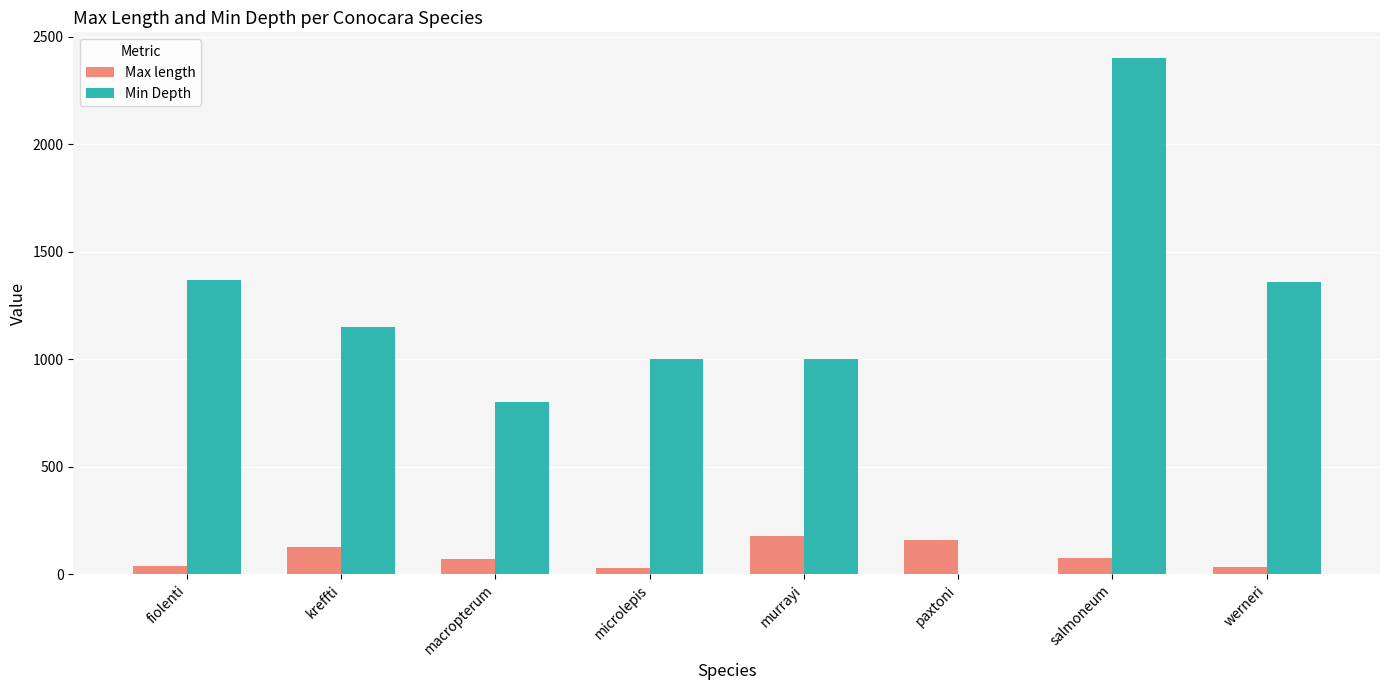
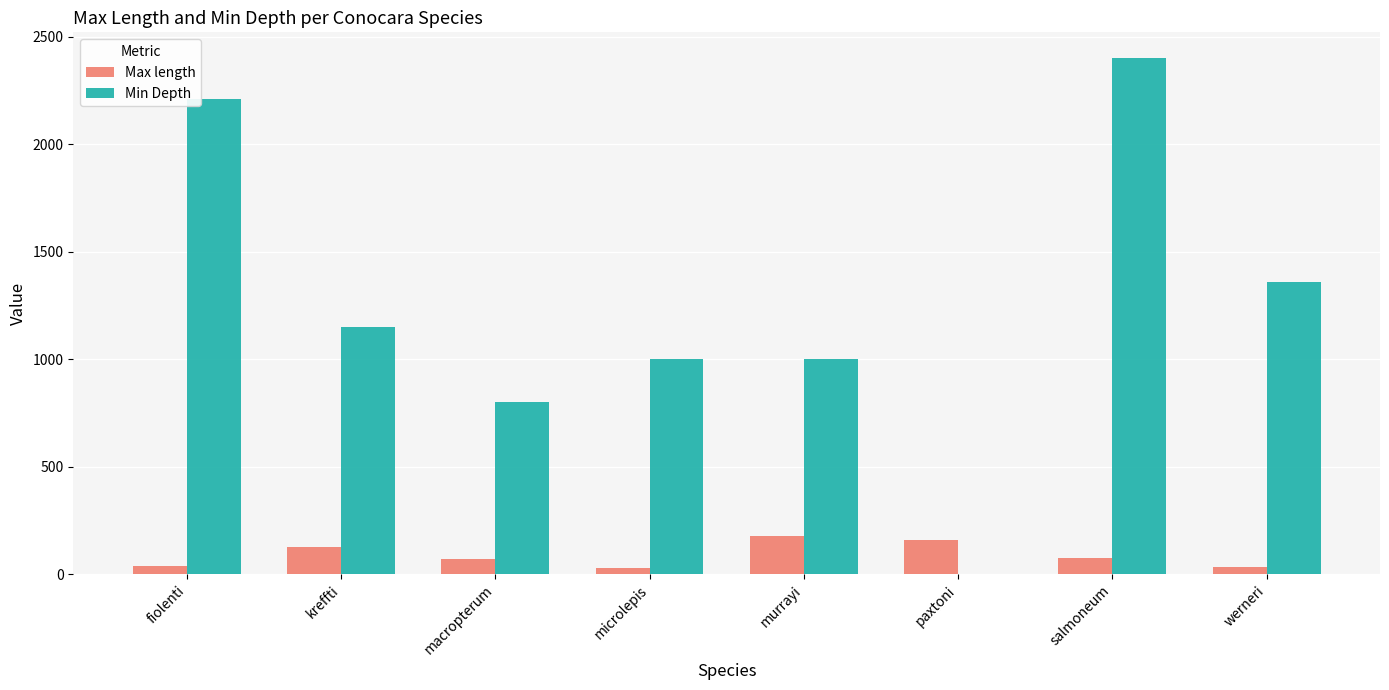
Min Depth, fiolenti: 1370 -> 2210
